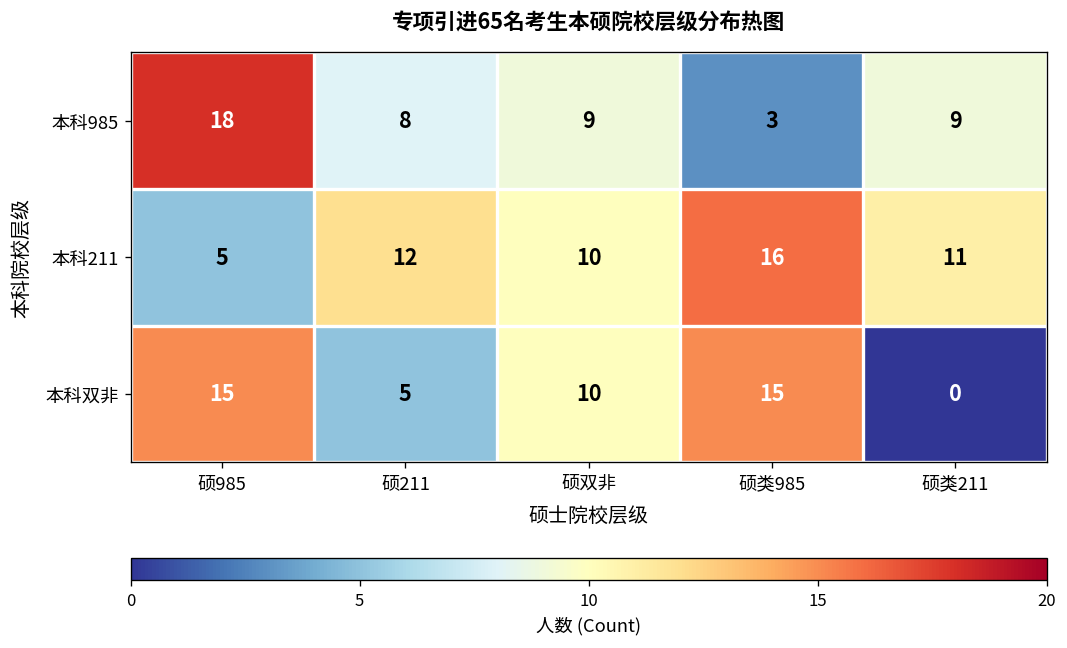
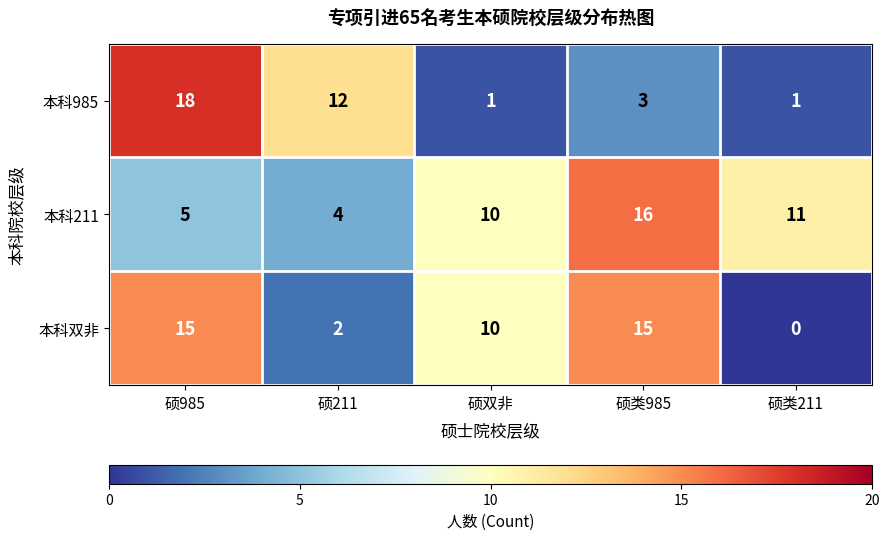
本科985, 硕211: 8 -> 12
本科985, 硕双非: 9 -> 1
本科985, 硕类211: 9 -> 1
本科211, 硕211: 12 -> 4
本科双非, 硕211: 5 -> 2
